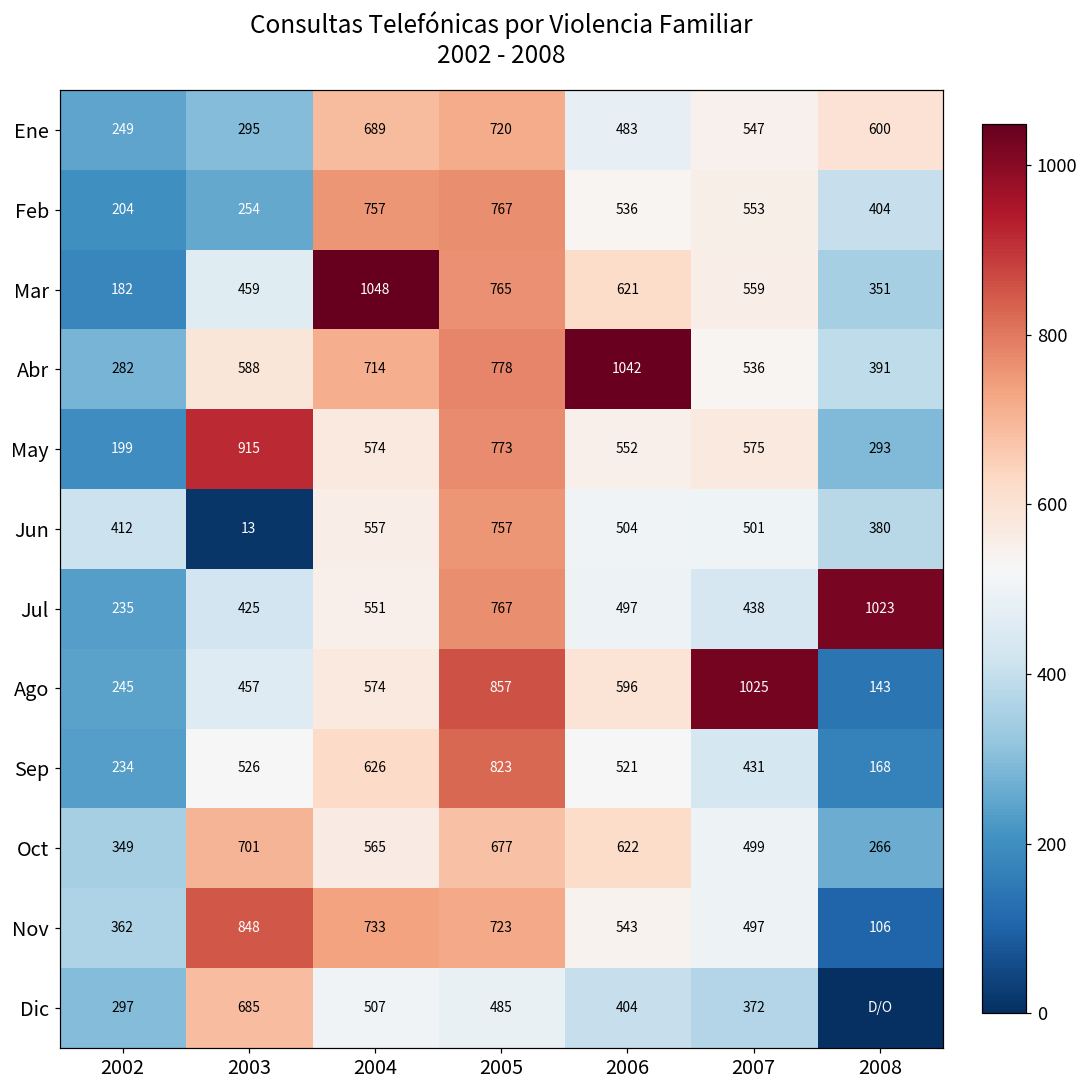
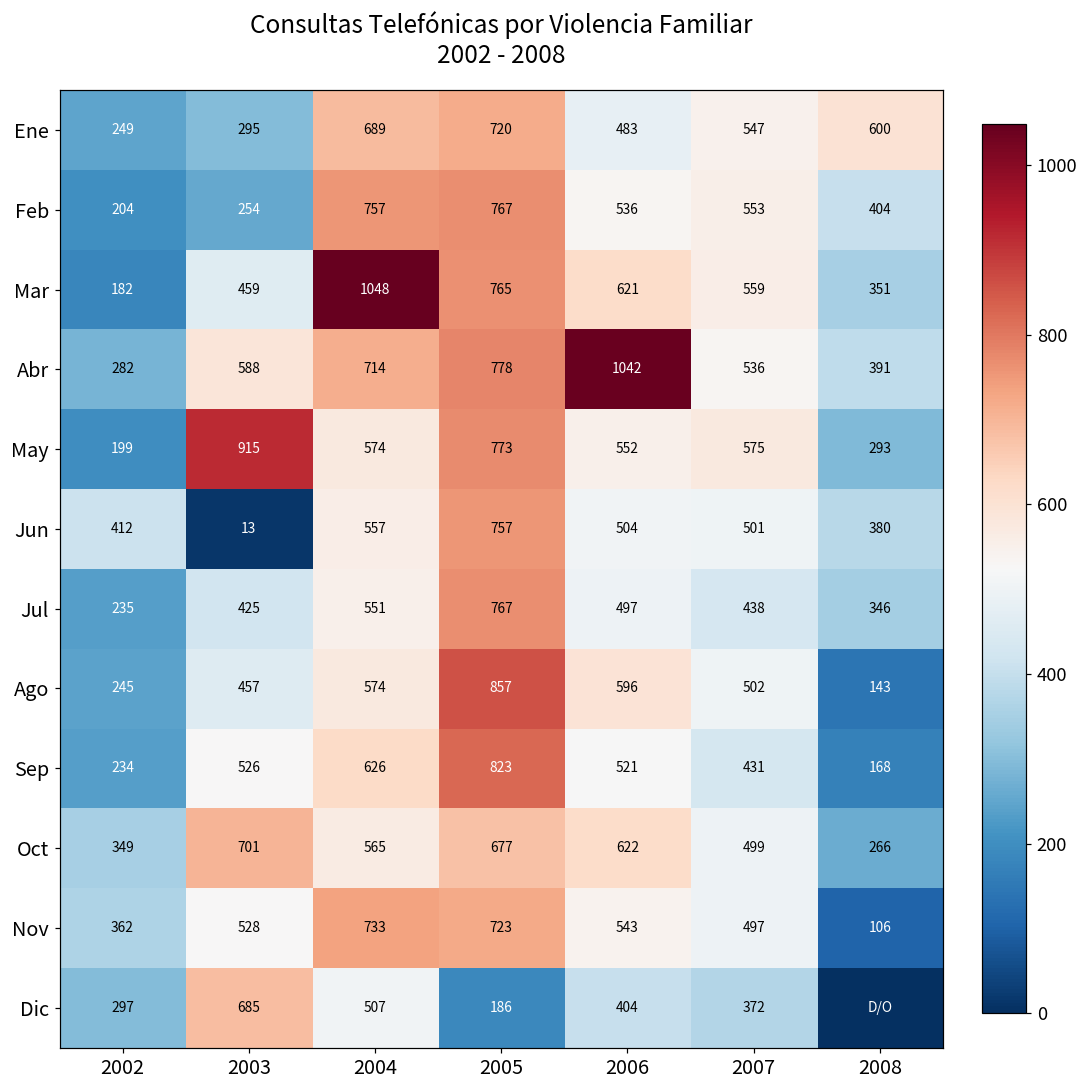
Jul, 2008: 1023 -> 346
Ago, 2007: 1025 -> 502
Nov, 2003: 848 -> 528
Dic, 2005: 485 -> 186
